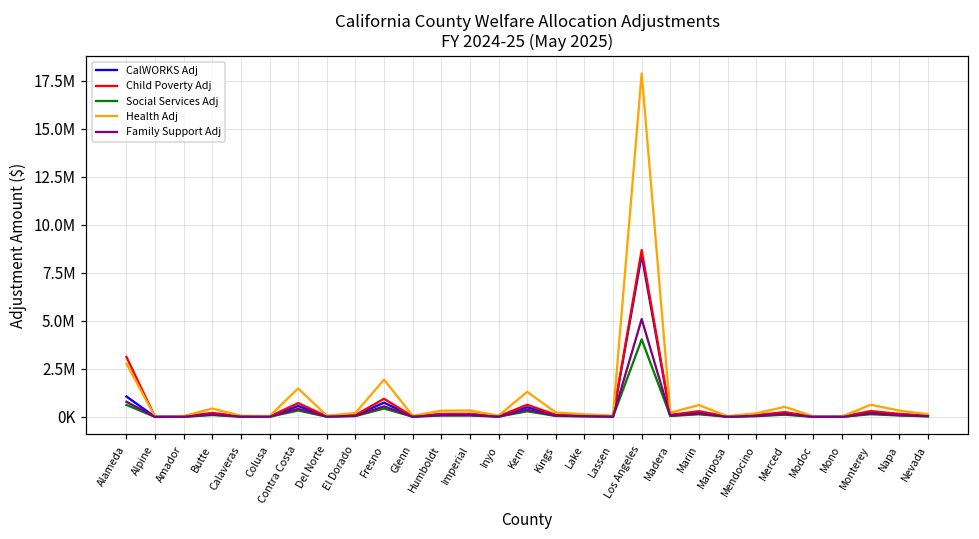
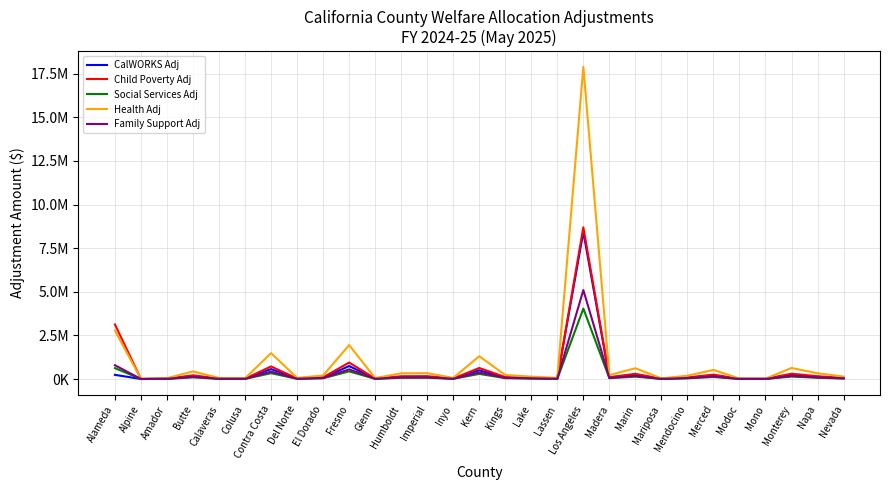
CalWORKS Adj, Alameda: 1100000 -> 200000
